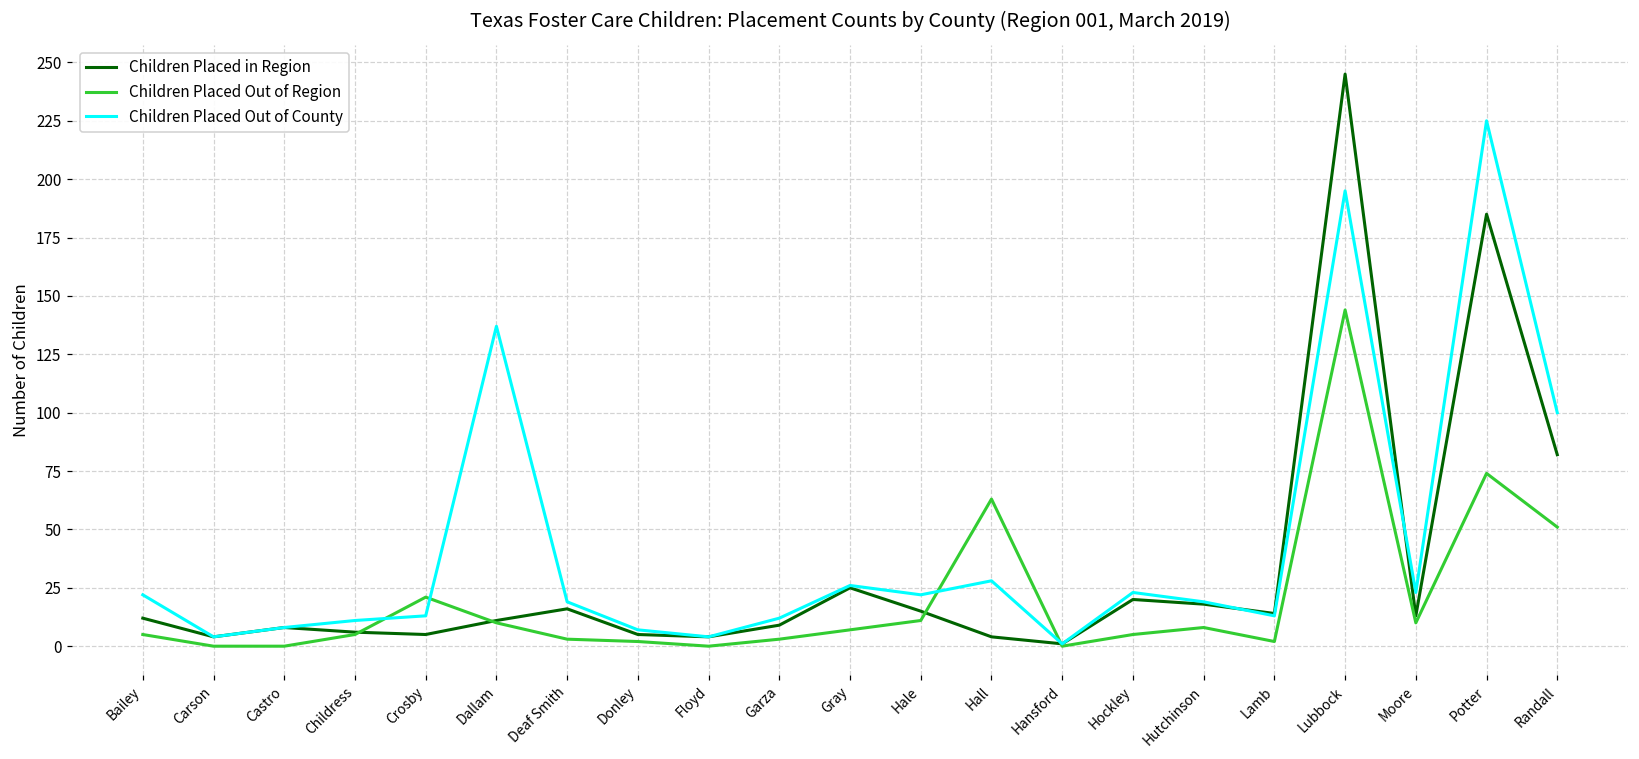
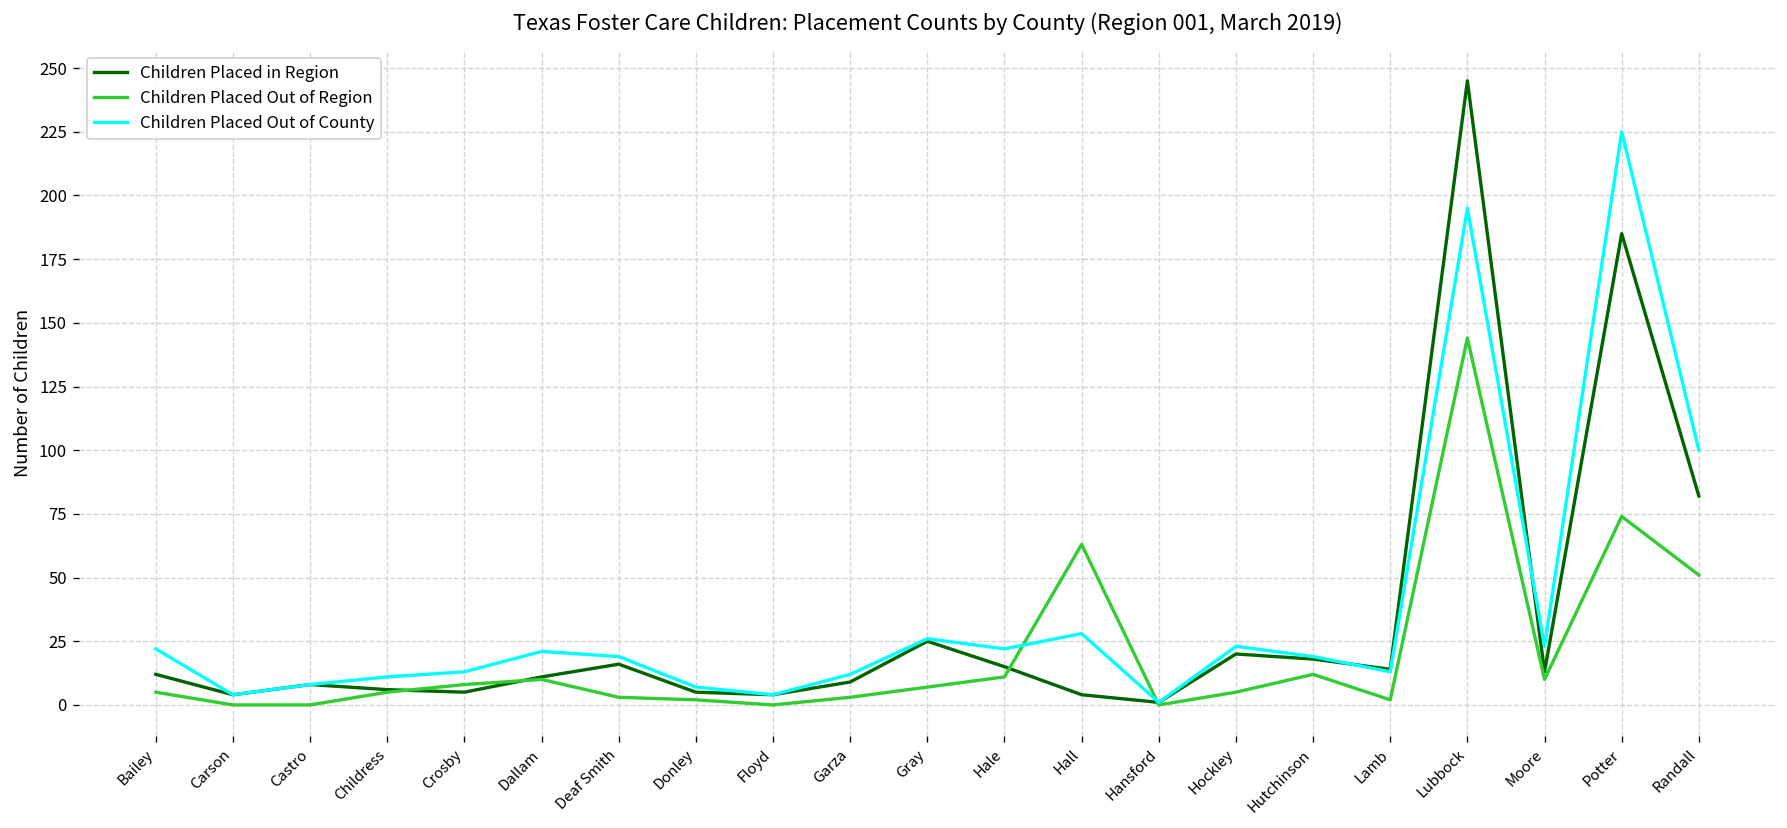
Children Placed Out of Region, Crosby: 21 -> 8
Children Placed Out of County, Dallam: 137 -> 21
Children Placed Out of Region, Hutchinson: 8 -> 12
